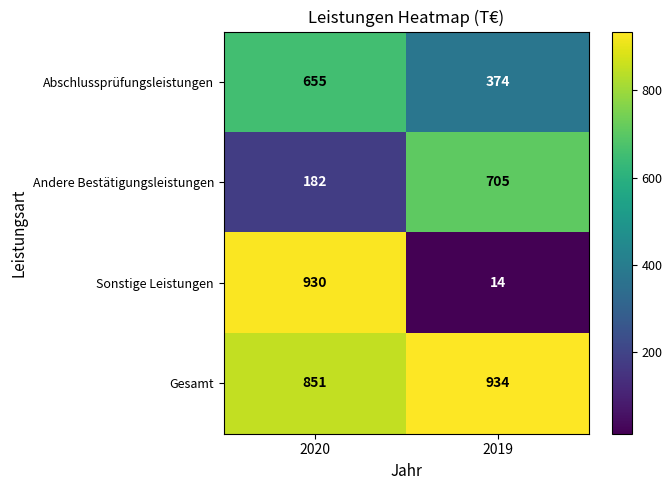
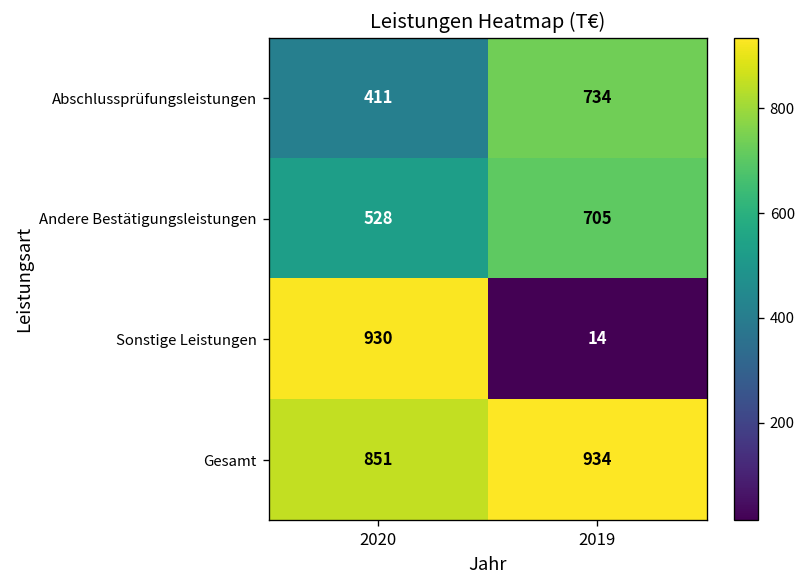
Abschlussprüfungsleistungen, 2020: 655 -> 411
Abschlussprüfungsleistungen, 2019: 374 -> 734
Andere Bestätigungsleistungen, 2020: 182 -> 528
